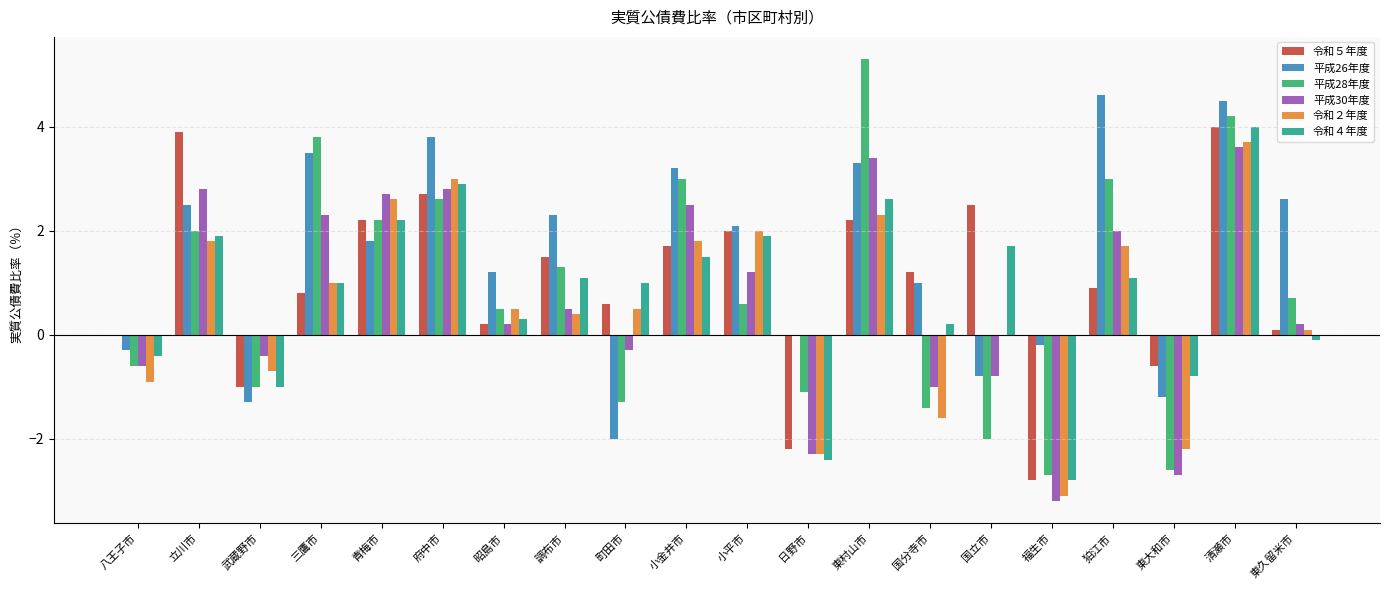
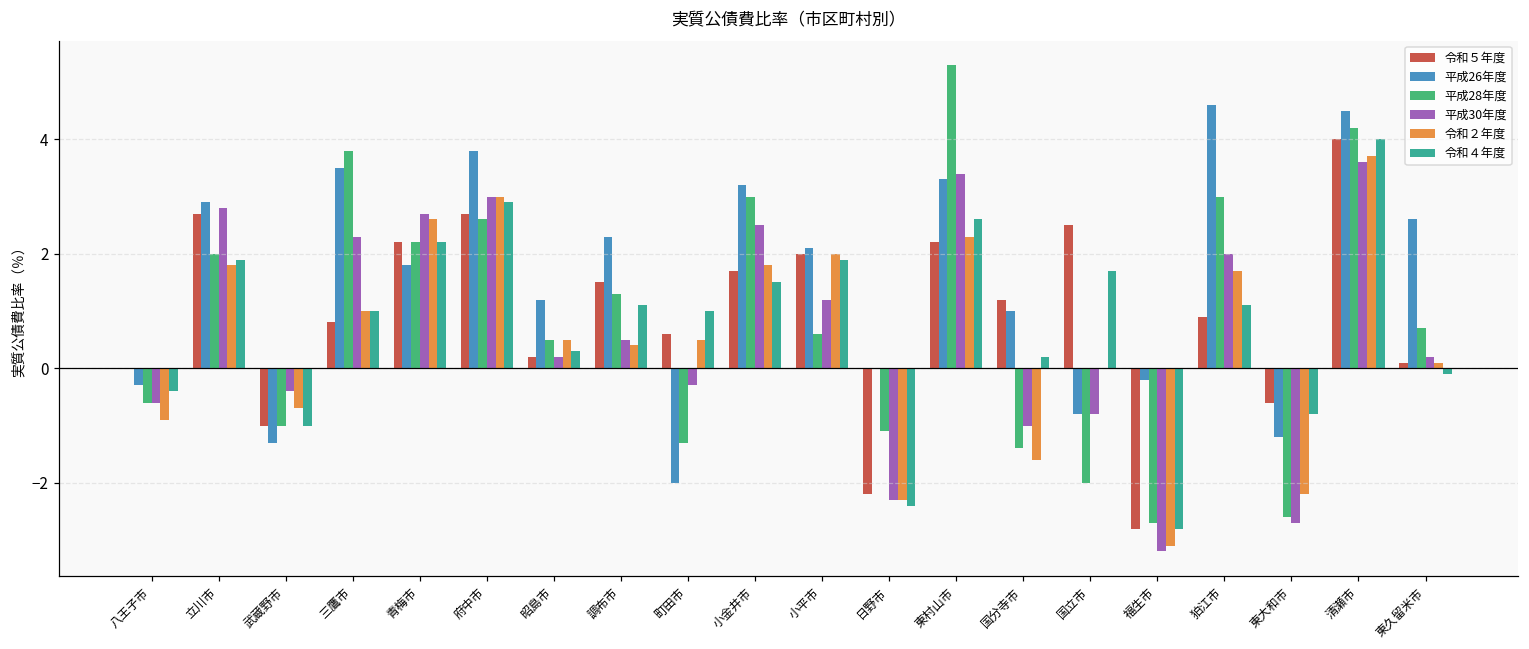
令和５年度, 立川市: 3.9 -> 2.7
平成26年度, 立川市: 2.5 -> 2.9
平成30年度, 府中市: 2.8 -> 3.0
